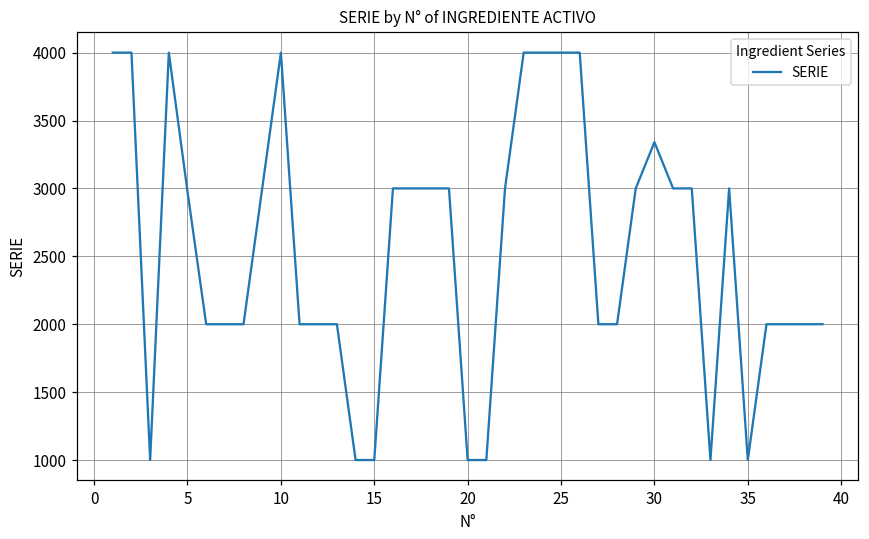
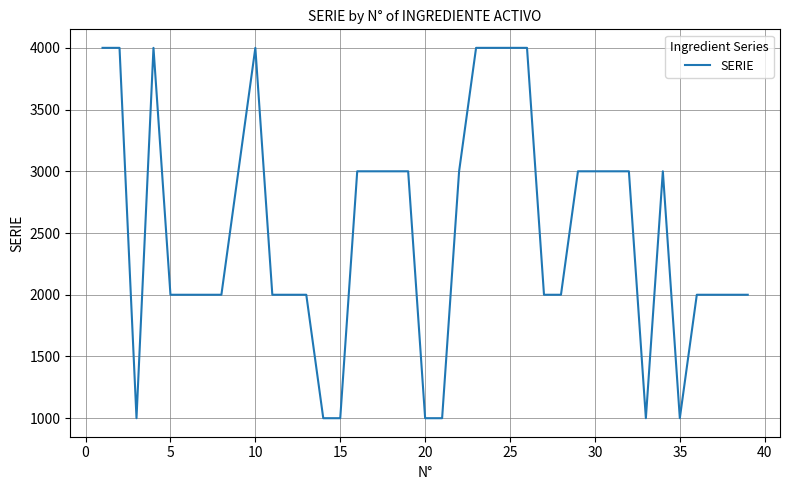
5: 2980 -> 2000
30: 3340 -> 3000
